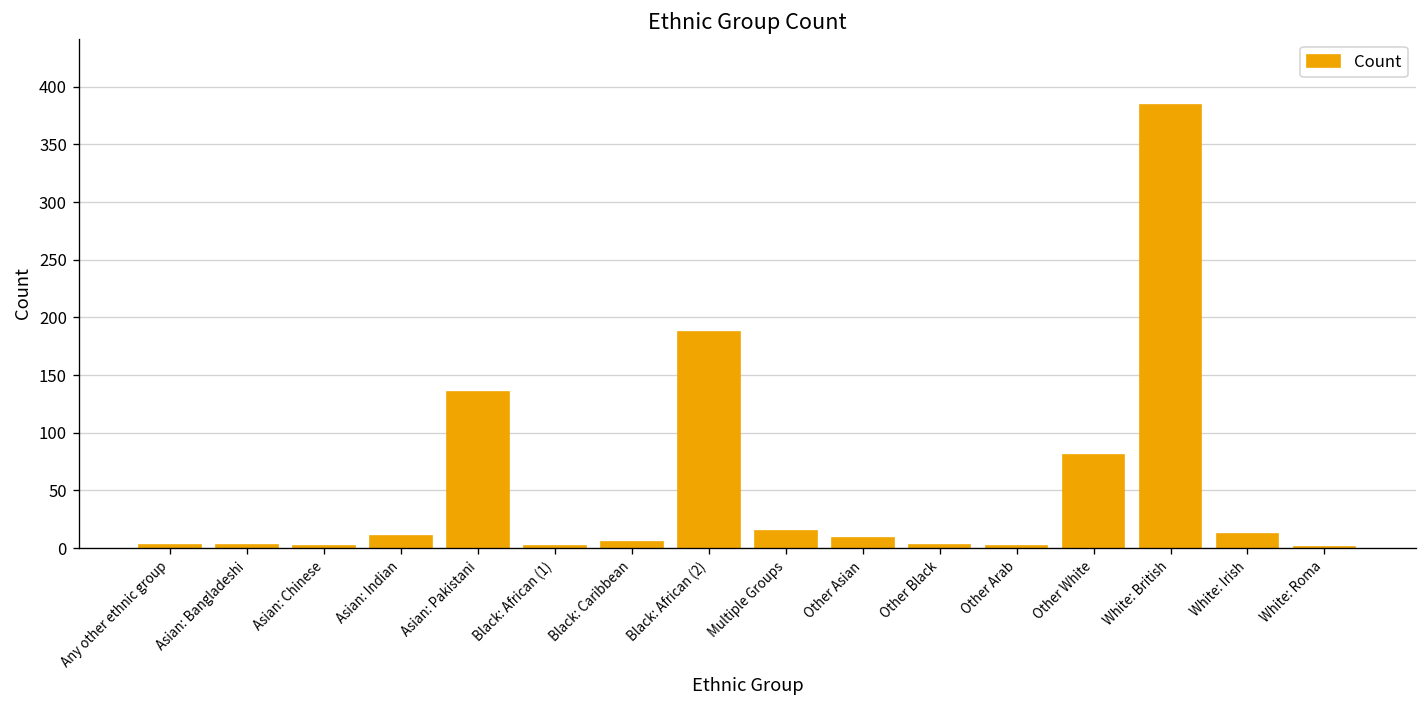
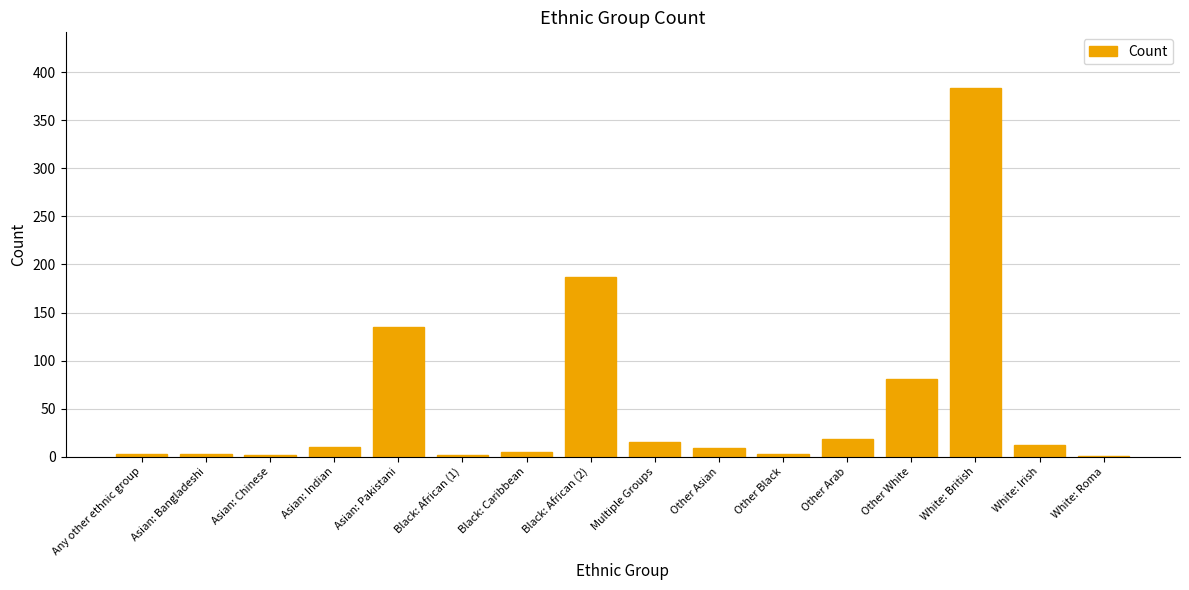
Other Arab: 0 -> 20
